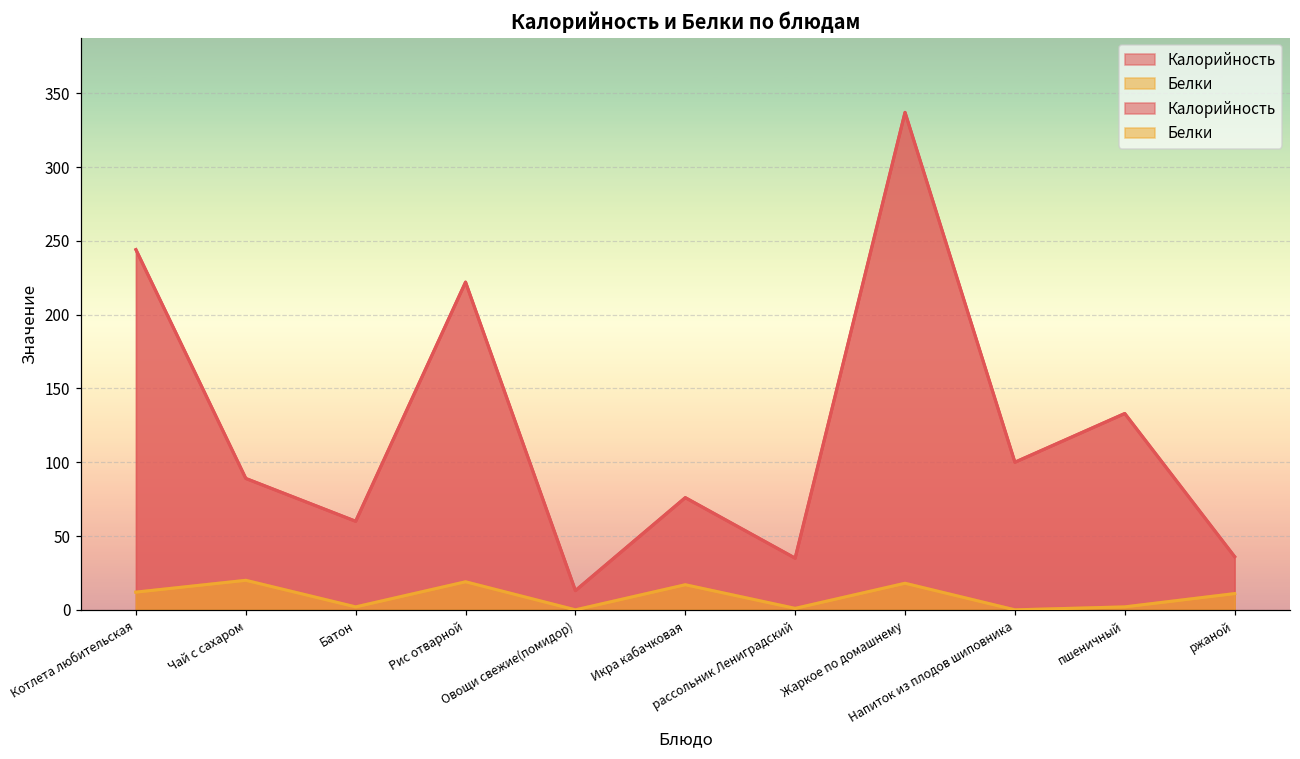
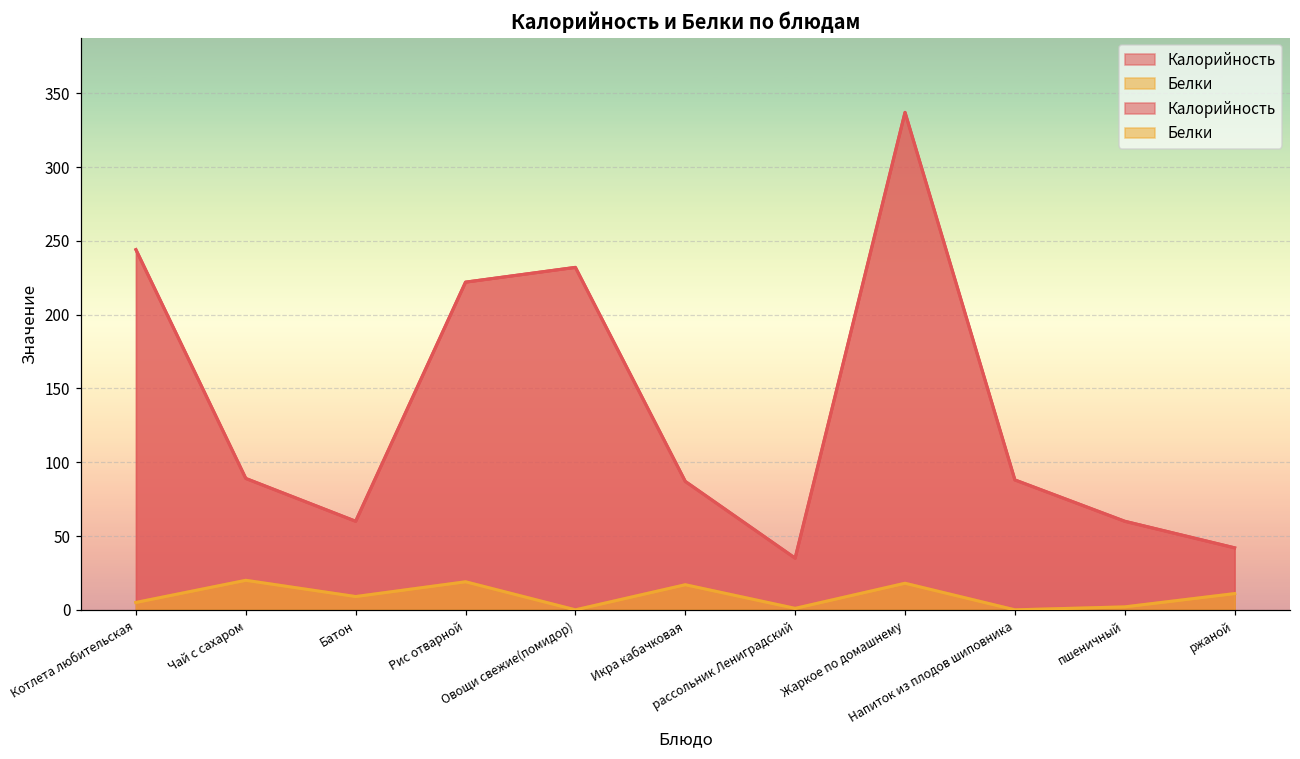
Белки, Котлета любительская: 12 -> 5
Белки, Батон: 2 -> 9
Калорийность, Овощи свежие(помидор): 13 -> 232
Калорийность, Икра кабачковая: 76 -> 87
Калорийность, Напиток из плодов шиповника: 100 -> 88
Калорийность, пшеничный: 133 -> 60
Калорийность, ржаной: 36 -> 42
